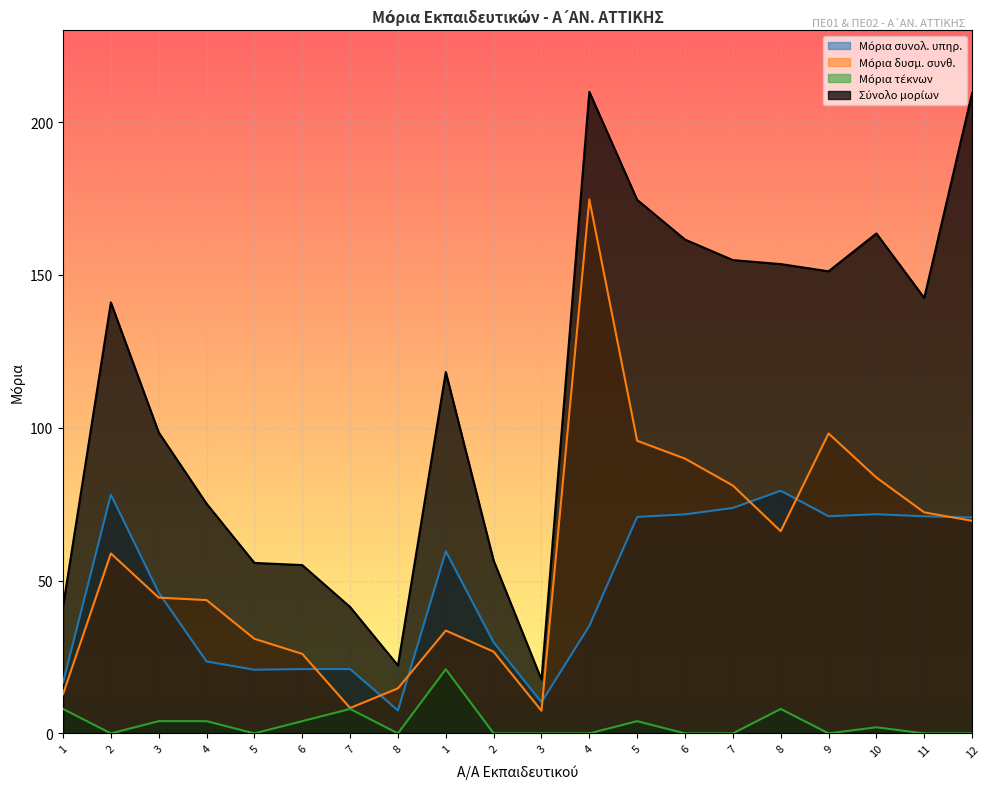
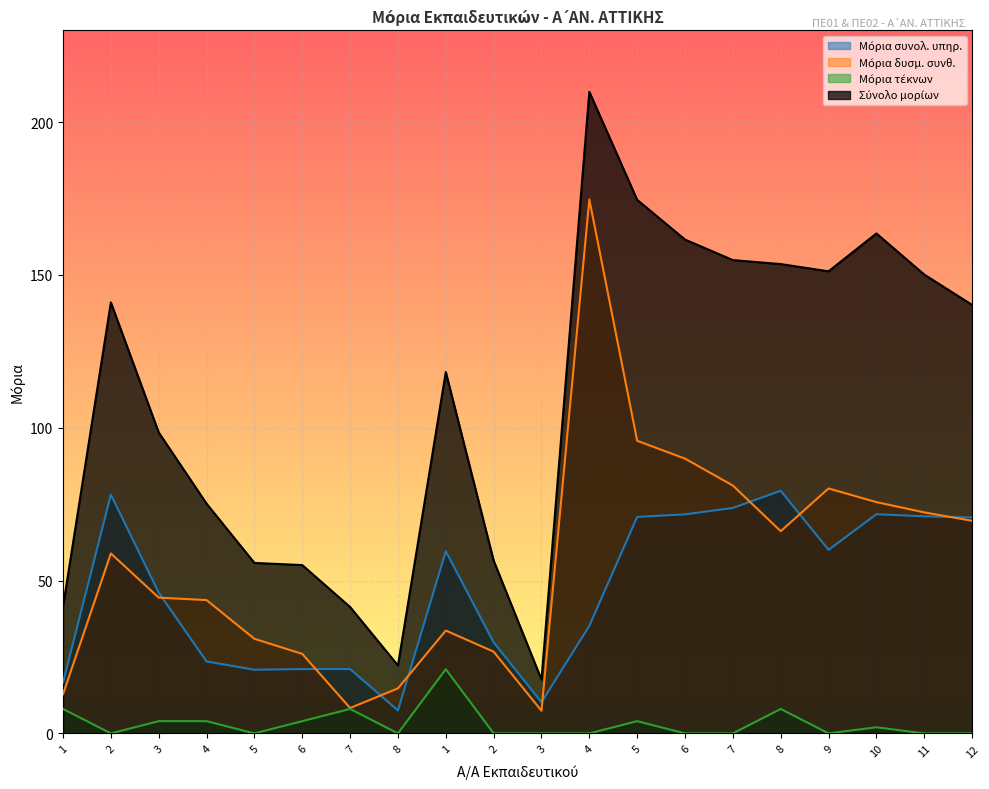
Μόρια συνολ. υπηρ., 9: 71 -> 60
Μόρια δυσμ. συνθ., 9: 98 -> 80
Μόρια δυσμ. συνθ., 10: 84 -> 76
Σύνολο μορίων, 11: 142 -> 150
Σύνολο μορίων, 12: 210 -> 140
